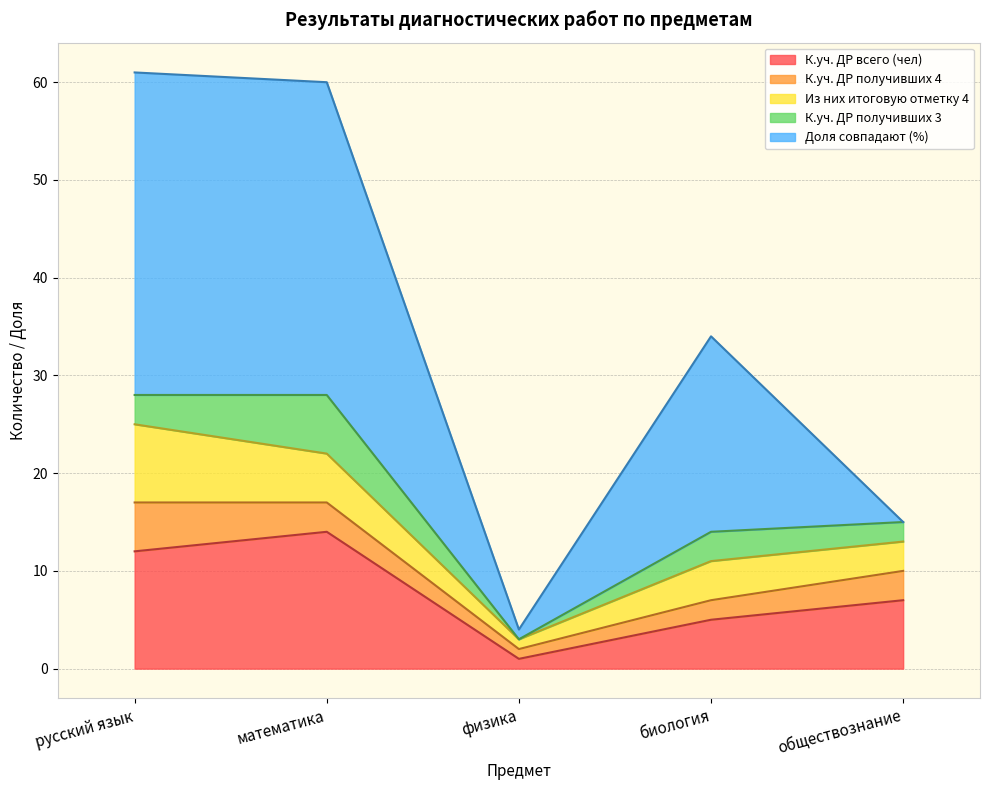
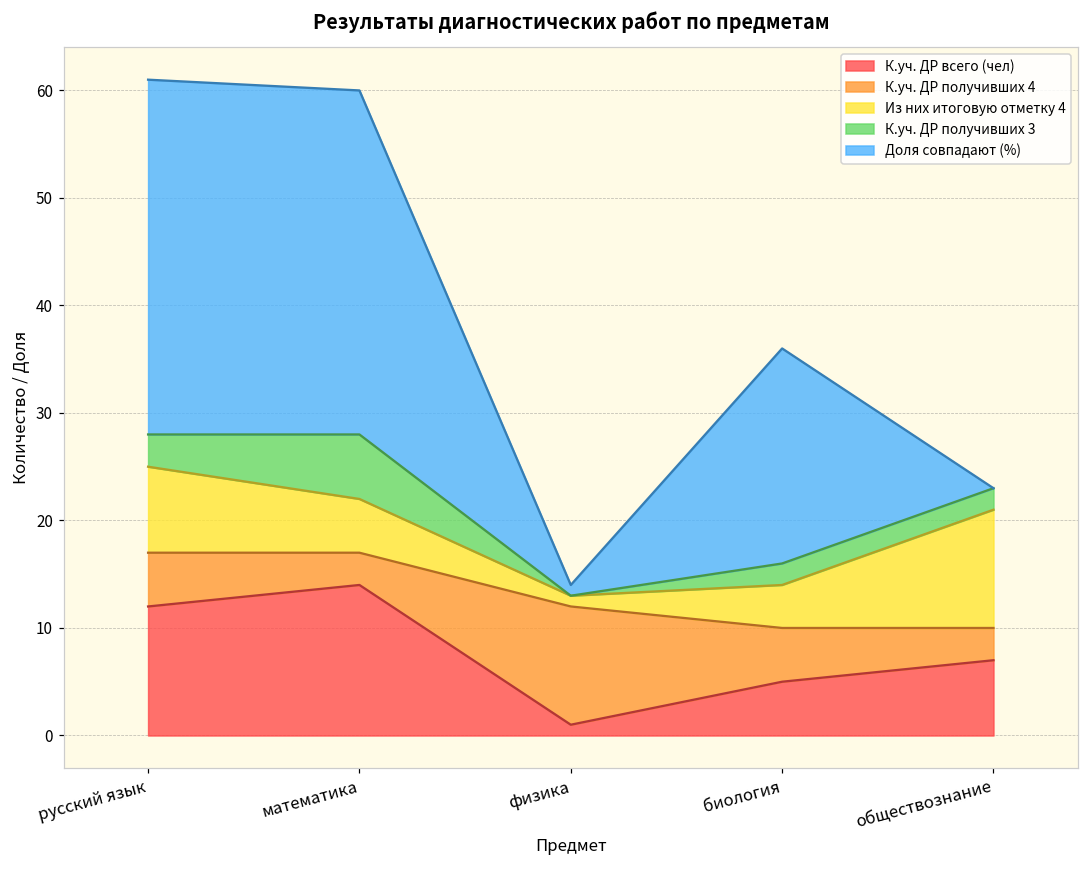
К.уч. ДР получивших 4, физика: 1 -> 11
К.уч. ДР получивших 4, биология: 2 -> 5
К.уч. ДР получивших 3, биология: 3 -> 2
Из них итоговую отметку 4, обществознание: 3 -> 11
